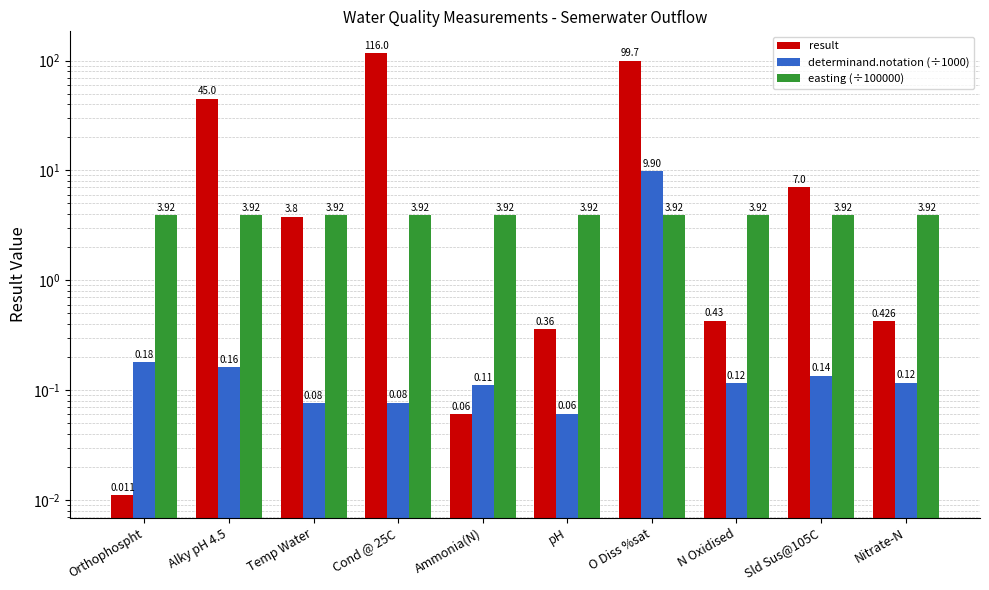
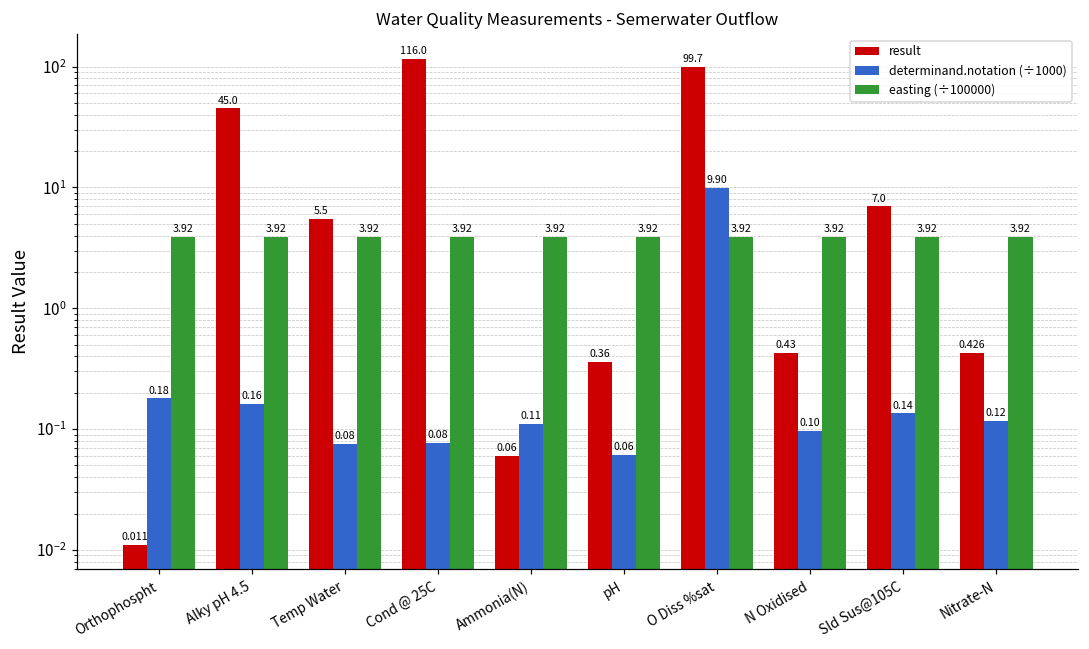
result, Temp Water: 3.8 -> 5.5
determinand.notation (÷1000), N Oxidised: 0.12 -> 0.10
